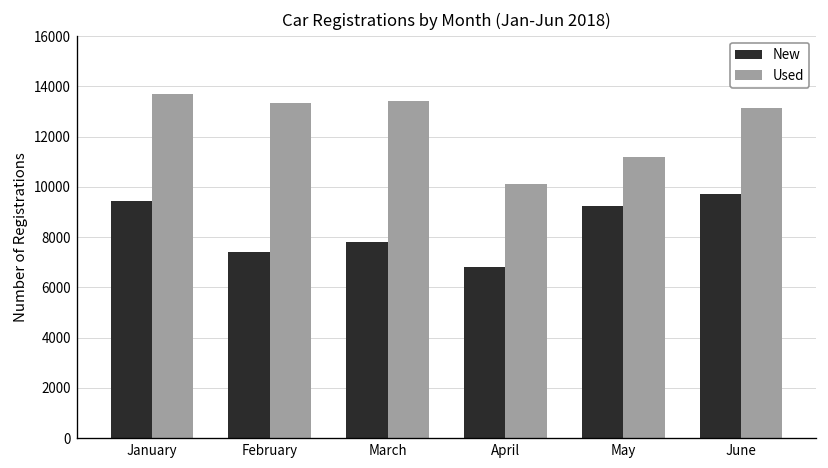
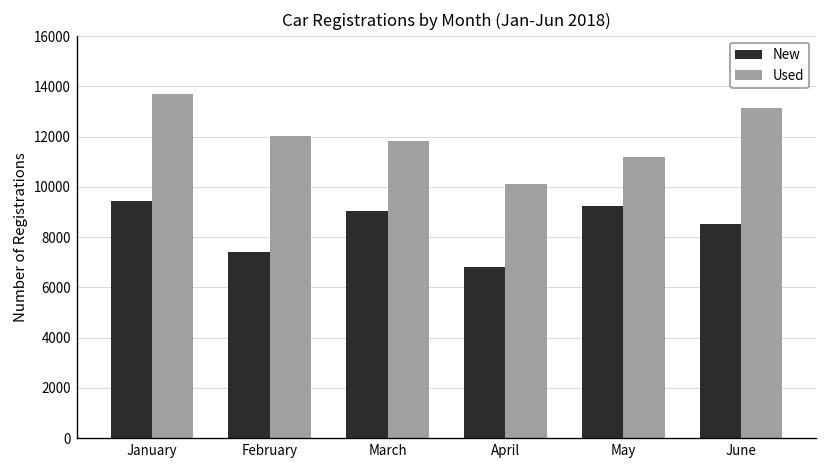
Used, February: 13400 -> 12000
New, March: 7800 -> 9000
Used, March: 13400 -> 11800
New, June: 9700 -> 8500
